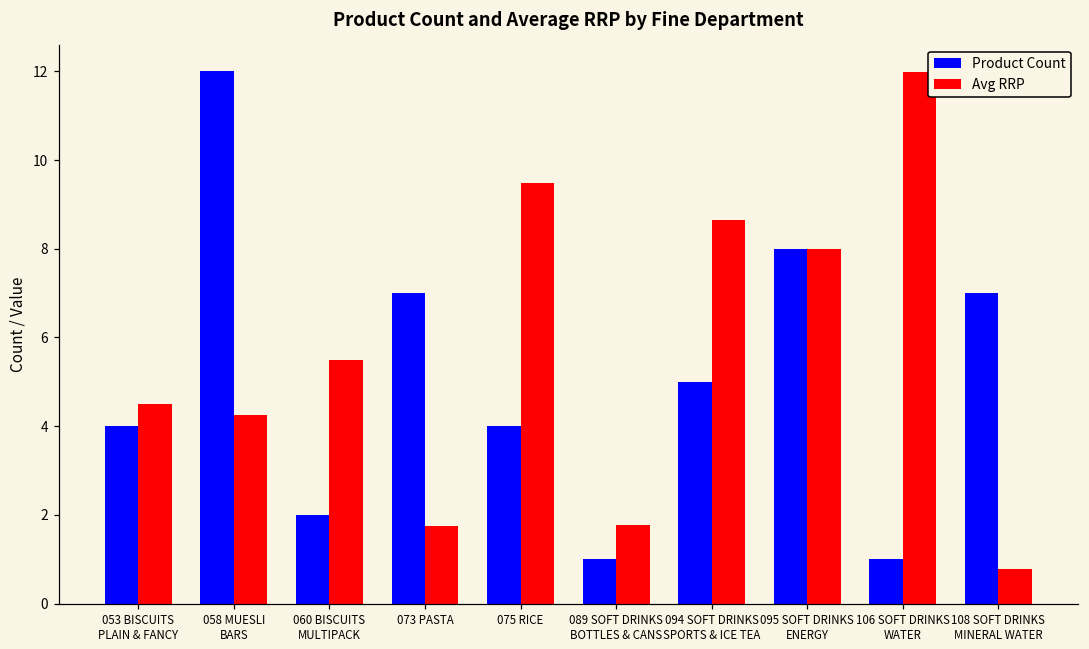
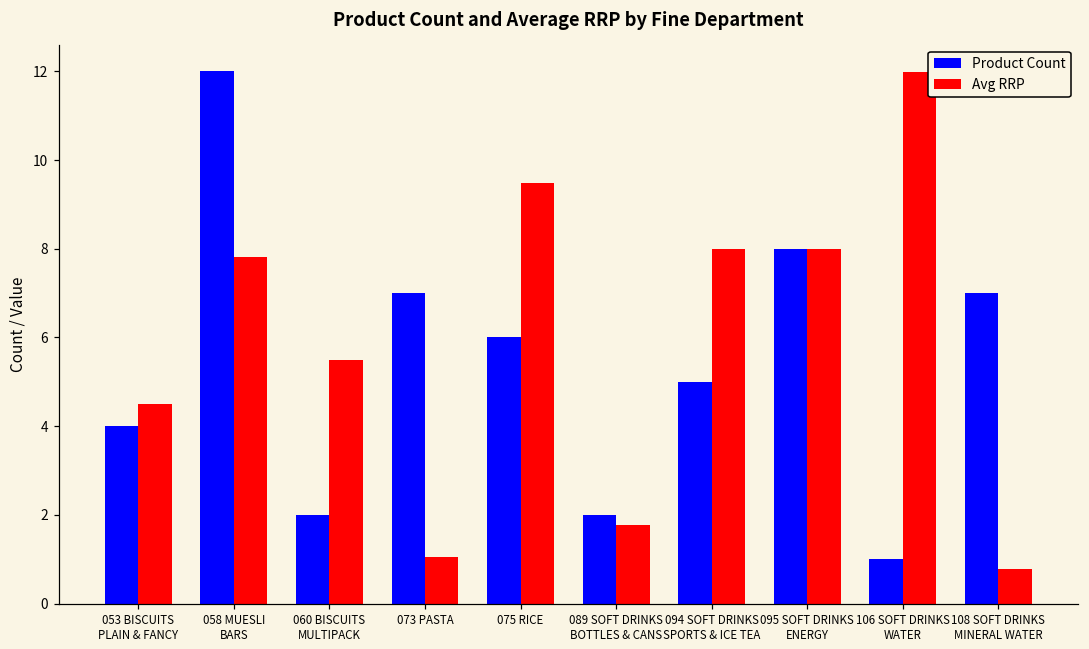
Avg RRP, 058 MUESLI BARS: 4.3 -> 7.8
Avg RRP, 073 PASTA: 1.8 -> 1.0
Product Count, 075 RICE: 4 -> 6
Product Count, 089 SOFT DRINKS BOTTLES & CANS: 1 -> 2
Avg RRP, 094 SOFT DRINKS SPORTS & ICE TEA: 8.6 -> 8.0
